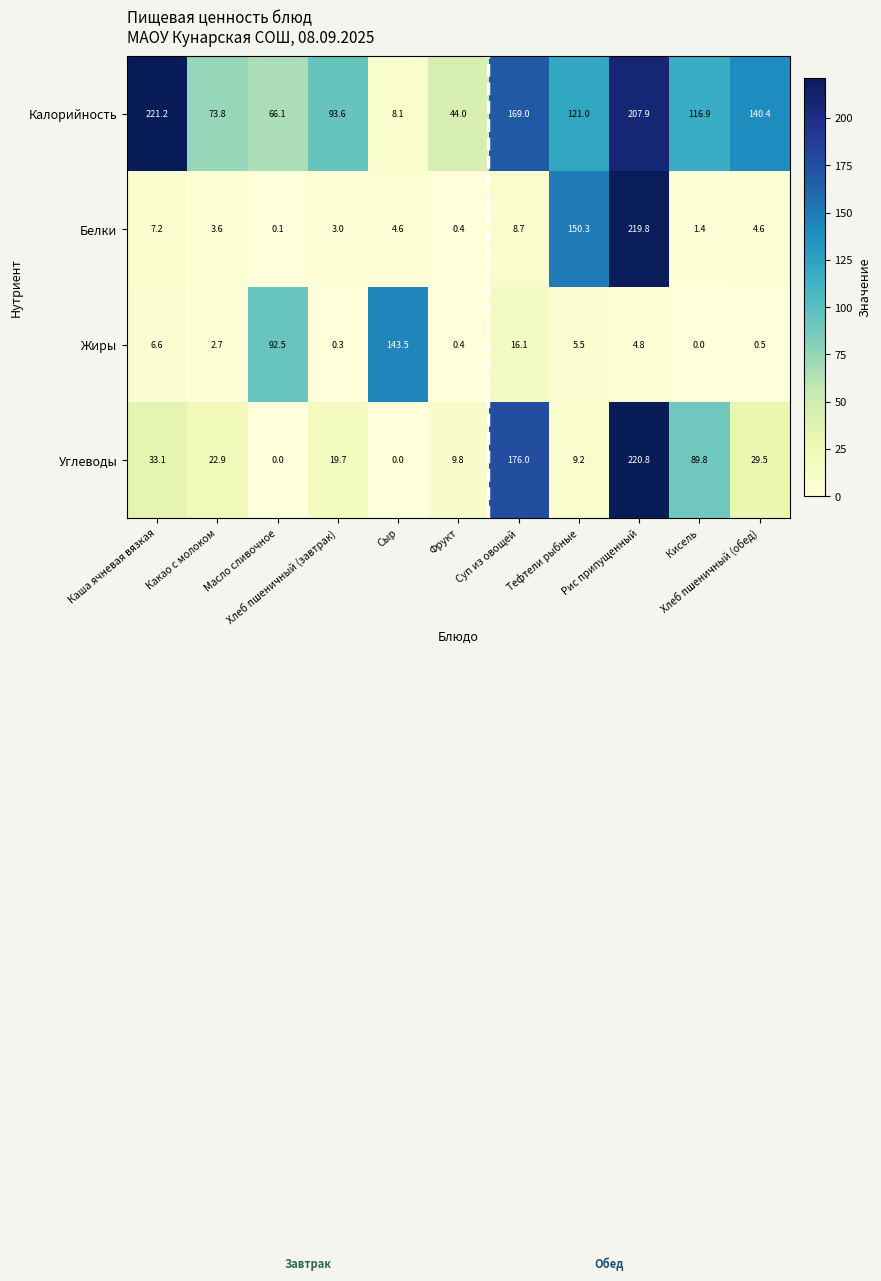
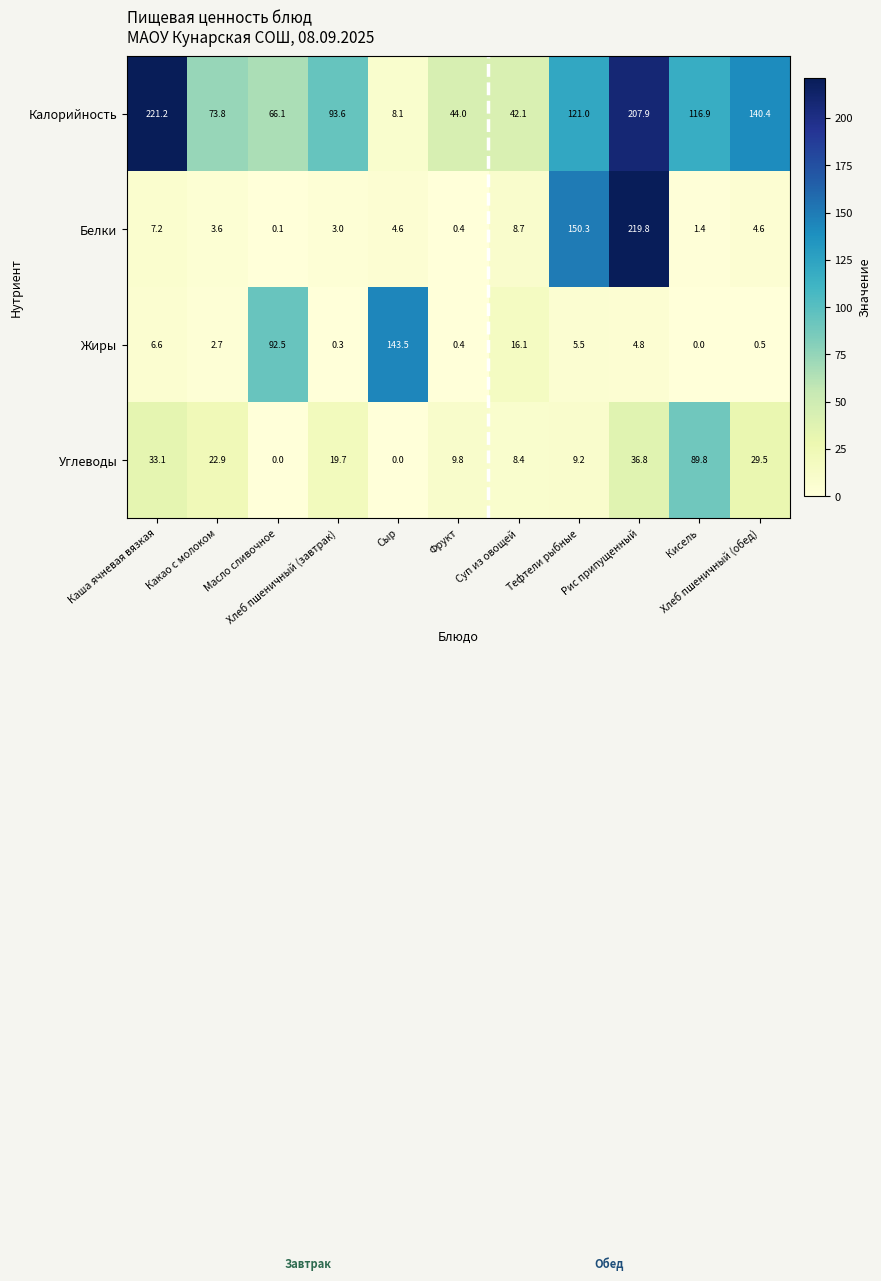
Калорийность, Суп из овощей: 169.0 -> 42.1
Углеводы, Суп из овощей: 176.0 -> 8.4
Углеводы, Рис припущенный: 220.8 -> 36.8
